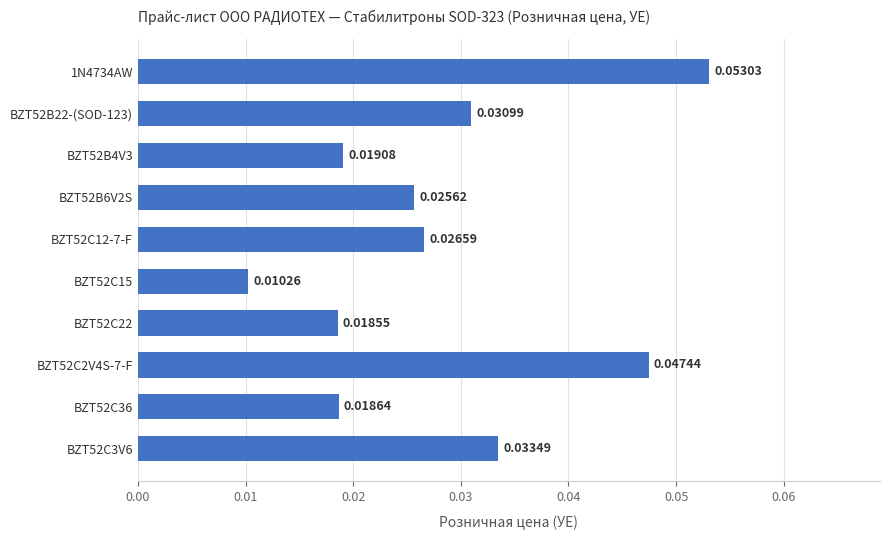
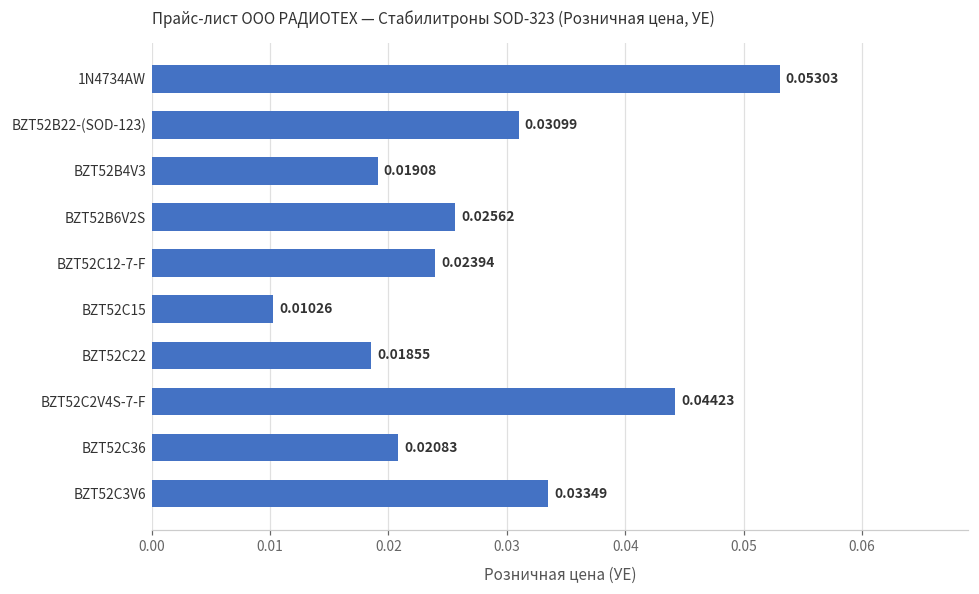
BZT52C12-7-F: 0.02659 -> 0.02394
BZT52C2V4S-7-F: 0.04744 -> 0.04423
BZT52C36: 0.01864 -> 0.02083
